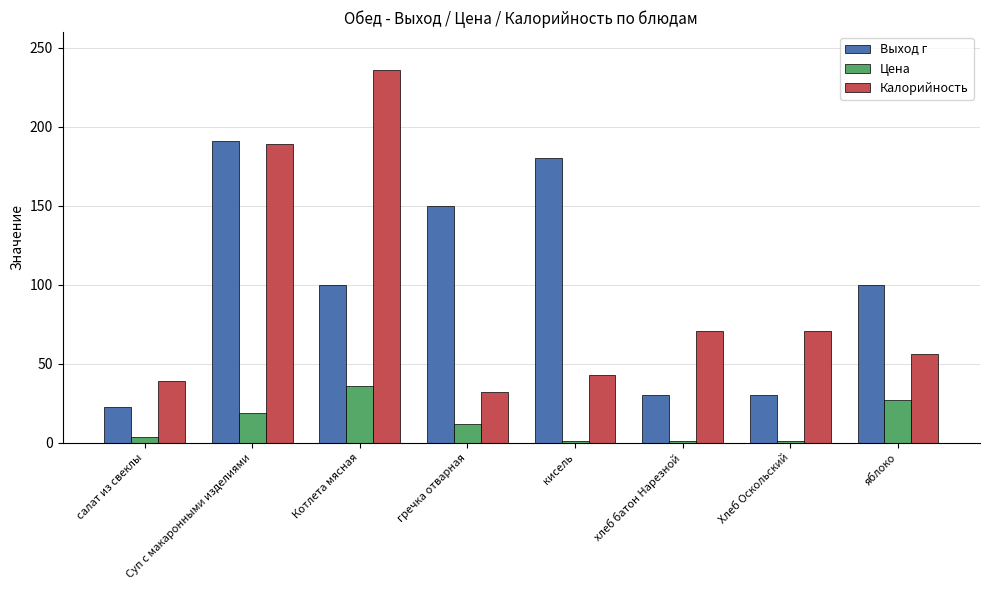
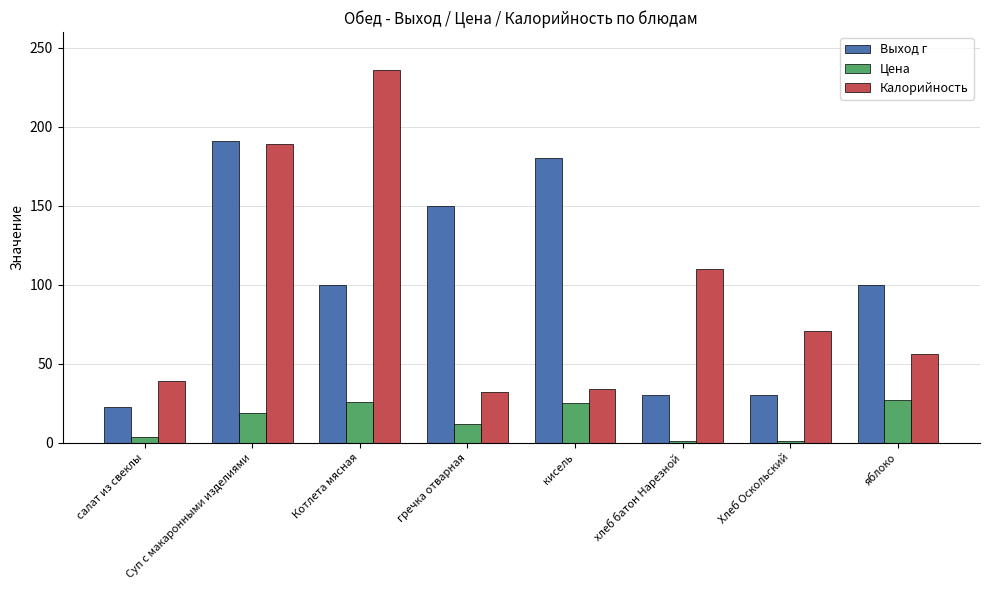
Цена, Котлета мясная: 36 -> 26
Цена, кисель: 1 -> 25
Калорийность, кисель: 43 -> 34
Калорийность, хлеб батон Нарезной: 71 -> 110
